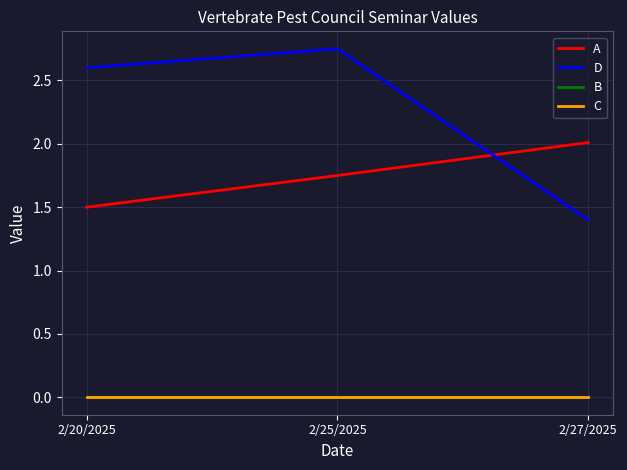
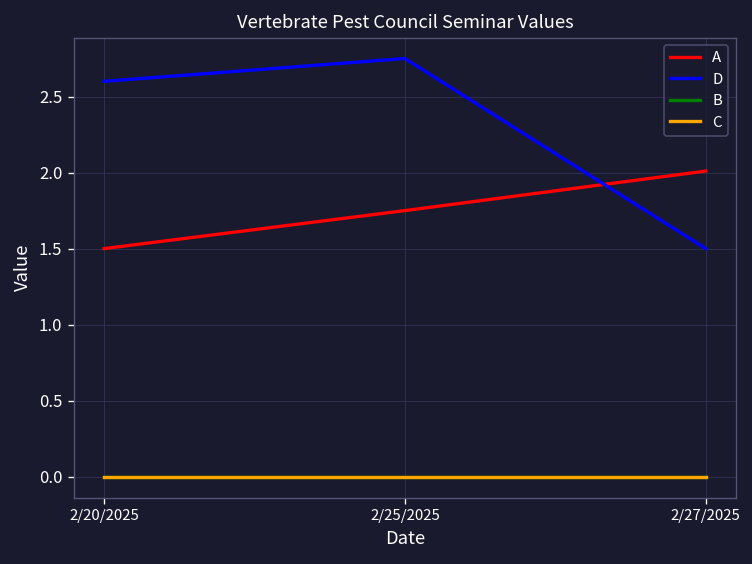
D, 2/27/2025: 1.4 -> 1.5
